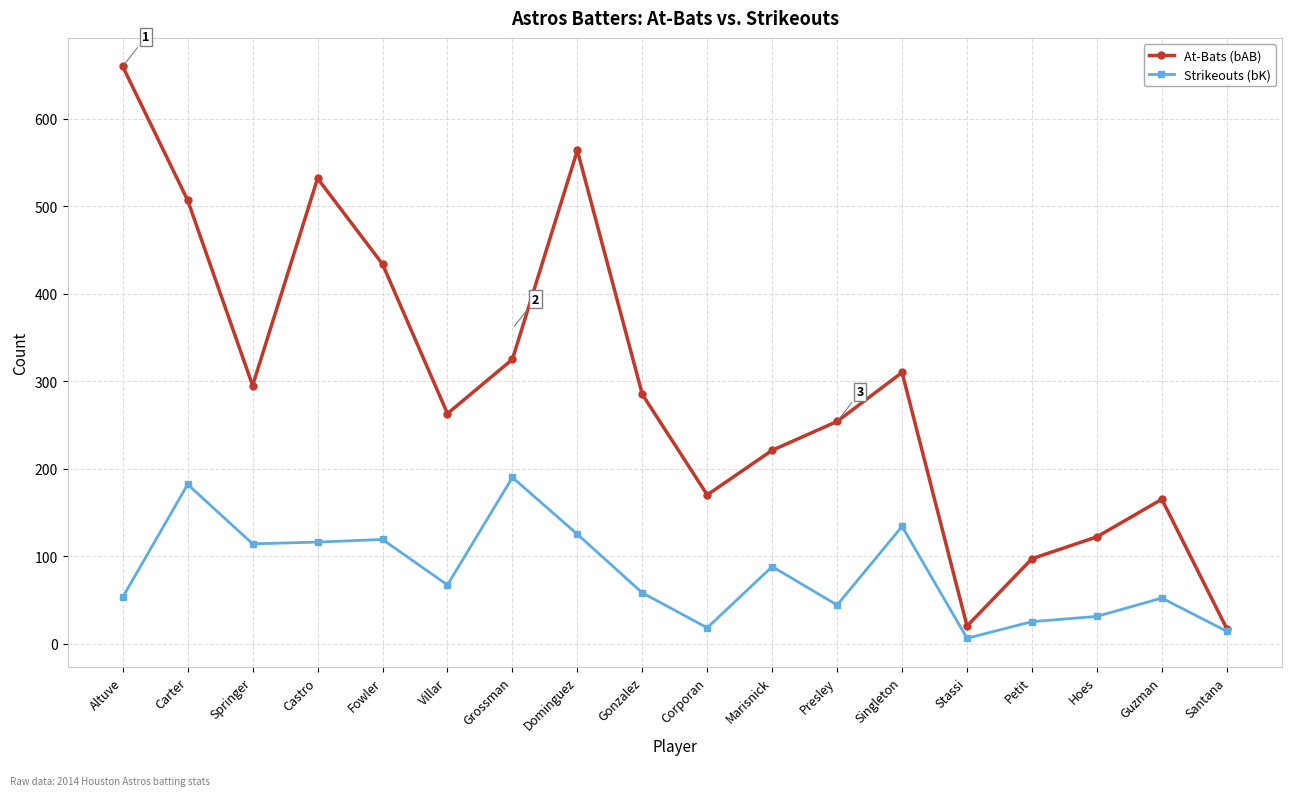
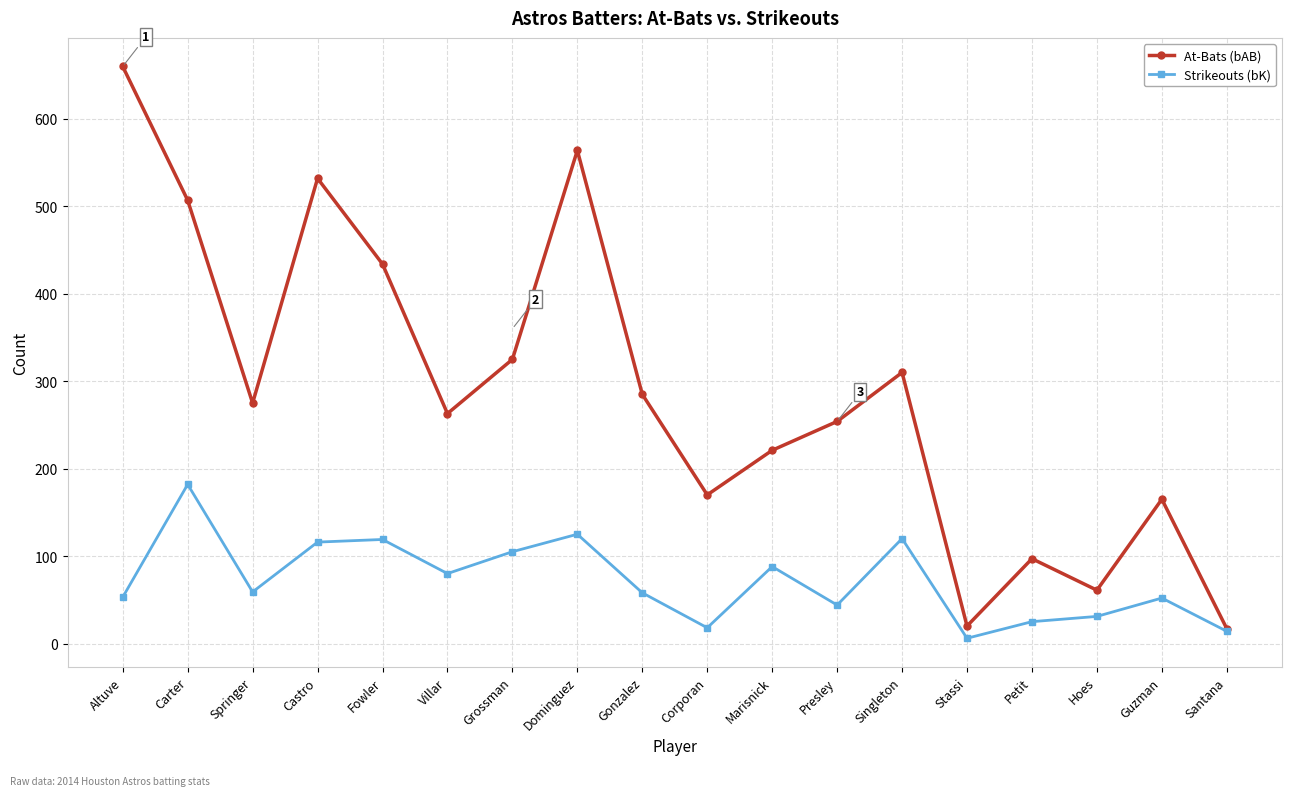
At-Bats (bAB), Springer: 300 -> 280
Strikeouts (bK), Springer: 110 -> 60
Strikeouts (bK), Villar: 70 -> 80
Strikeouts (bK), Grossman: 190 -> 110
Strikeouts (bK), Singleton: 130 -> 120
At-Bats (bAB), Hoes: 120 -> 60
